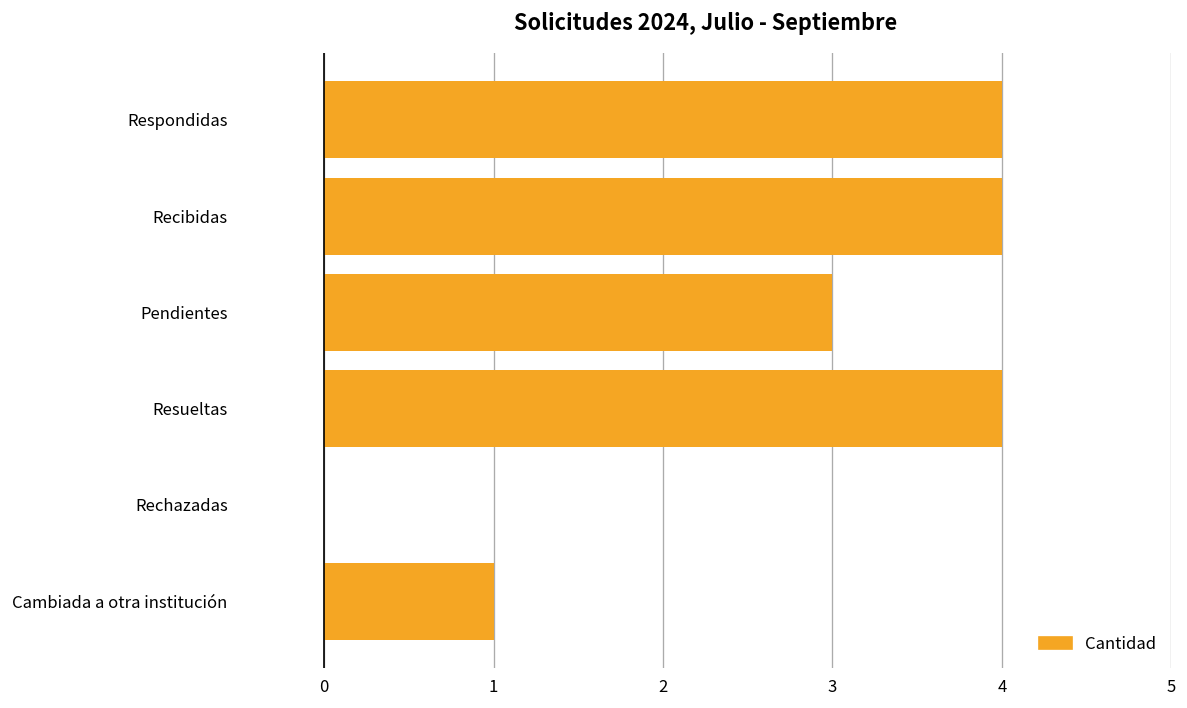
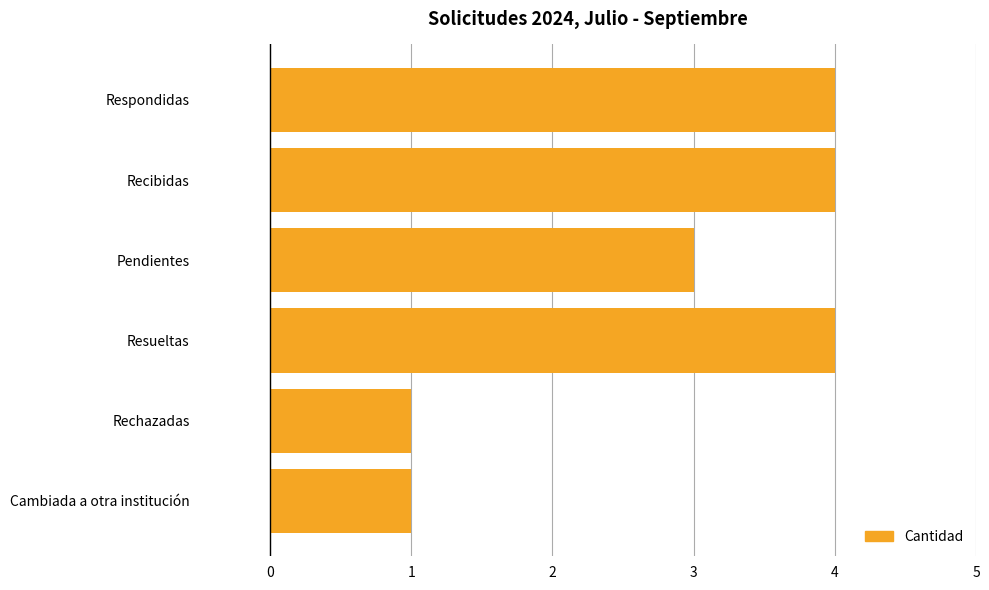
Rechazadas: 0 -> 1
